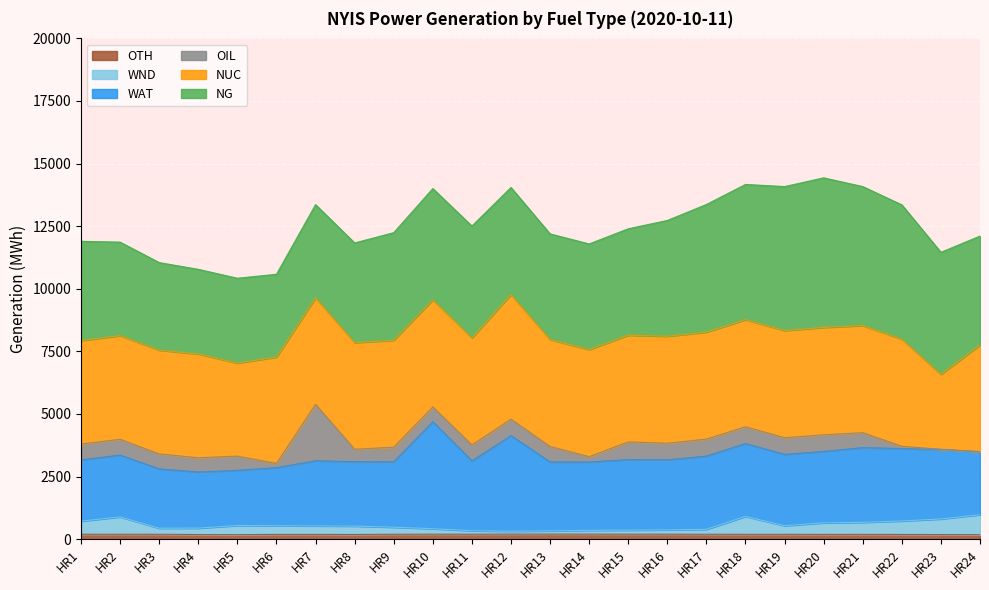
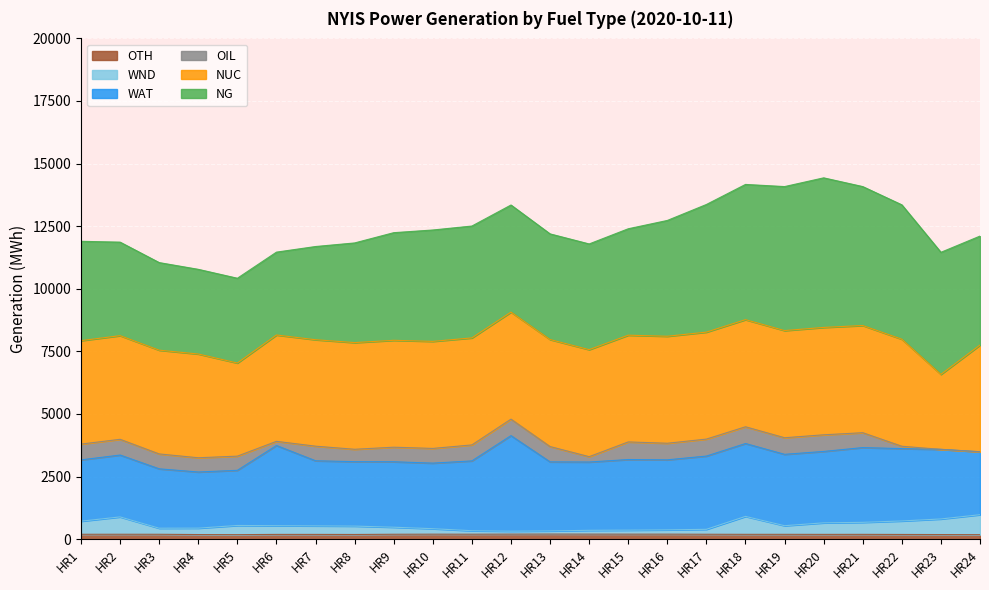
WAT, HR6: 2300 -> 3200
OIL, HR7: 2300 -> 600
WAT, HR10: 4300 -> 2600
NUC, HR12: 5000 -> 4300
